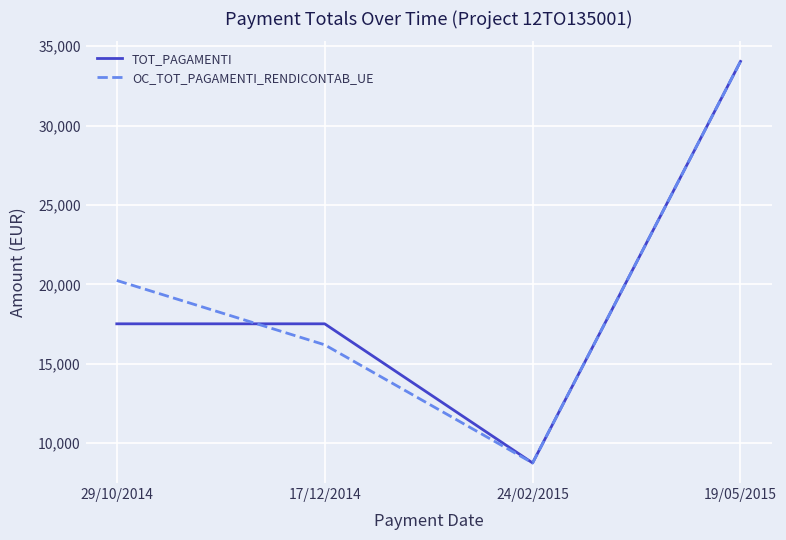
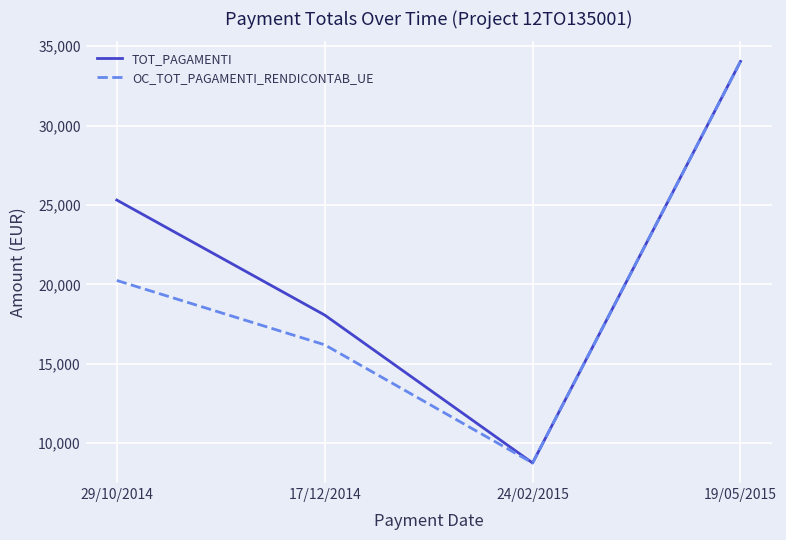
TOT_PAGAMENTI, 29/10/2014: 17,500 -> 25,300
TOT_PAGAMENTI, 17/12/2014: 17,500 -> 18,100
